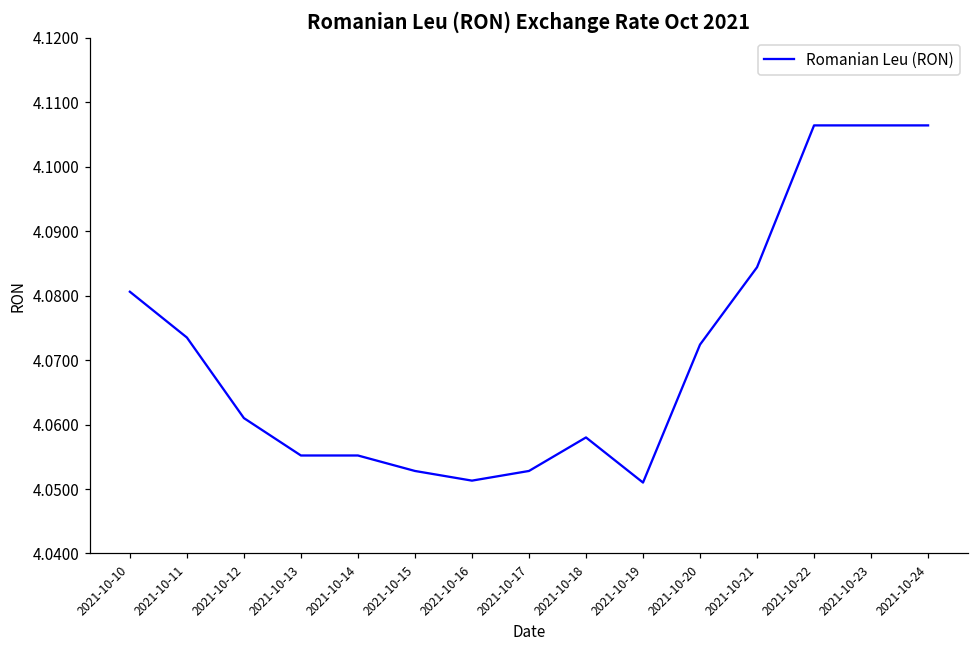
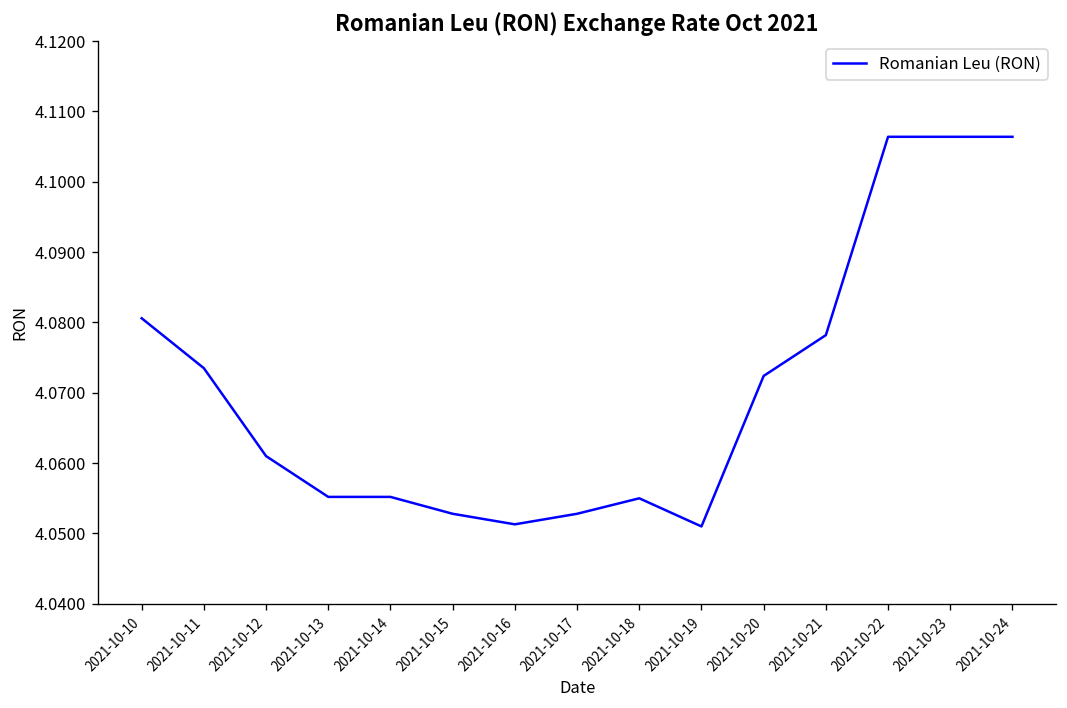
2021-10-18: 4.058 -> 4.055
2021-10-21: 4.084 -> 4.078
